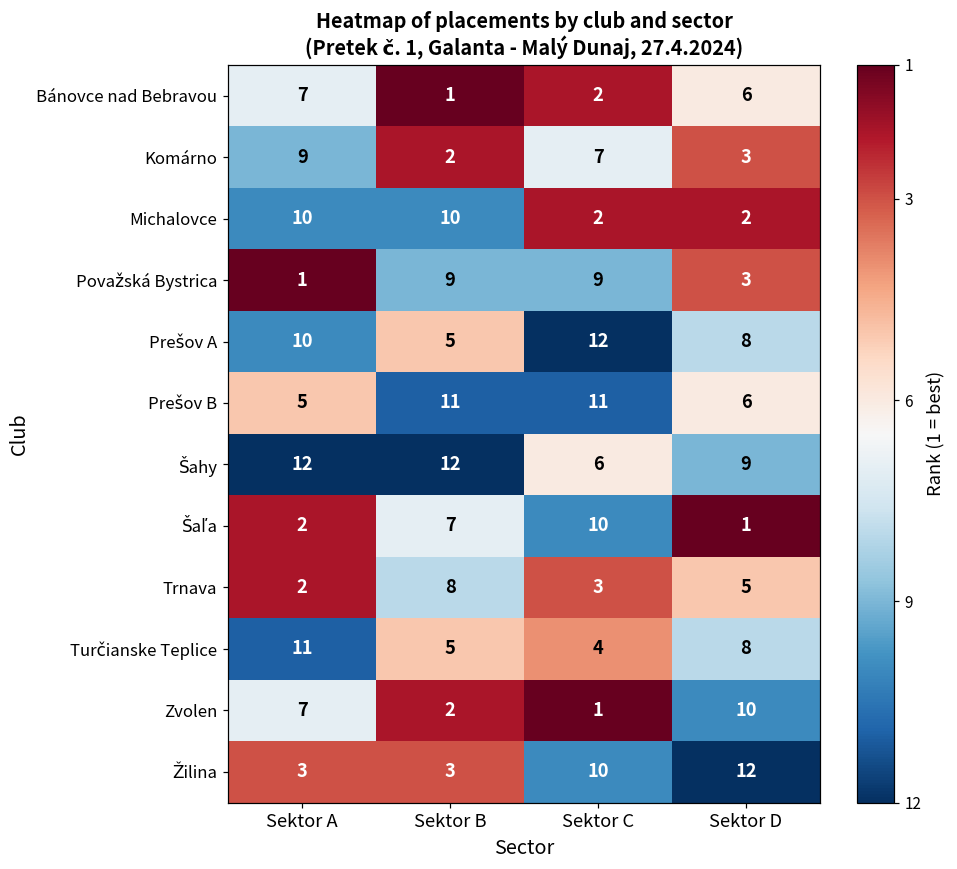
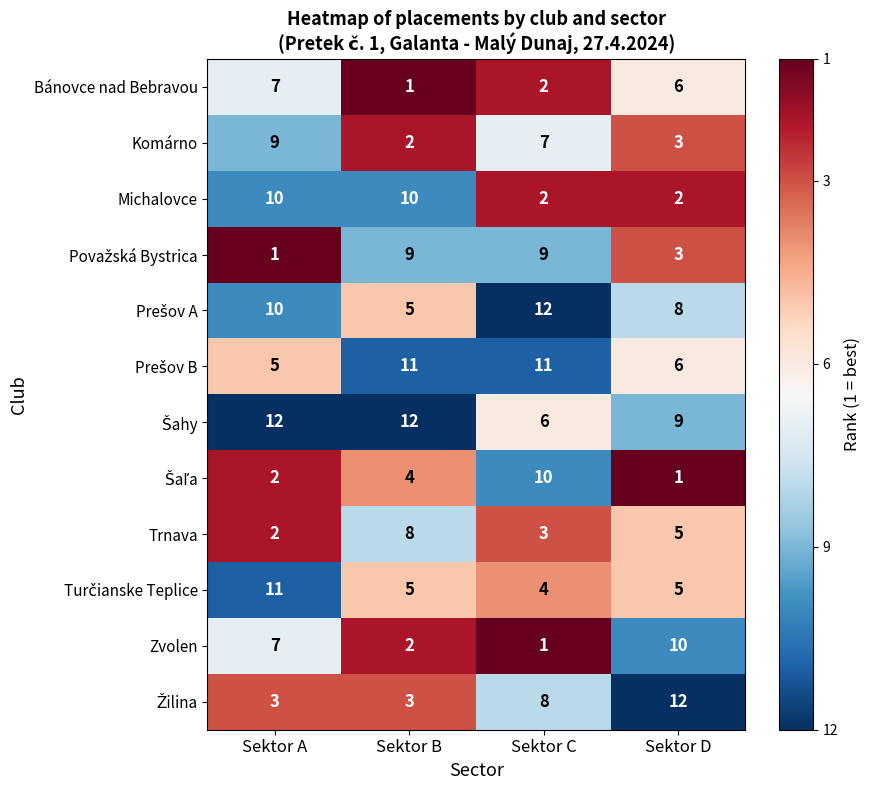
Šaľa, Sektor B: 7 -> 4
Turčianske Teplice, Sektor D: 8 -> 5
Žilina, Sektor C: 10 -> 8
